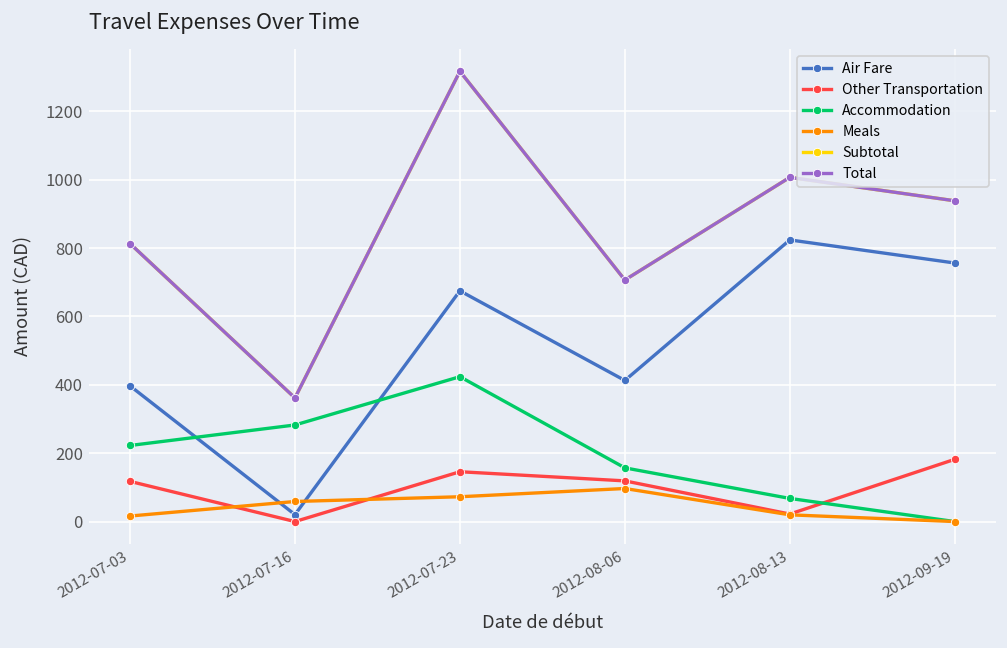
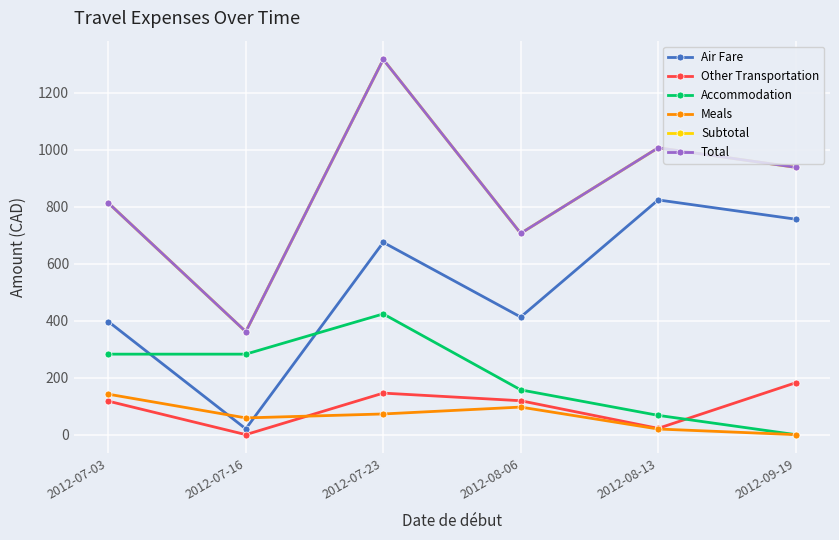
Accommodation, 2012-07-03: 220 -> 280
Meals, 2012-07-03: 20 -> 140
